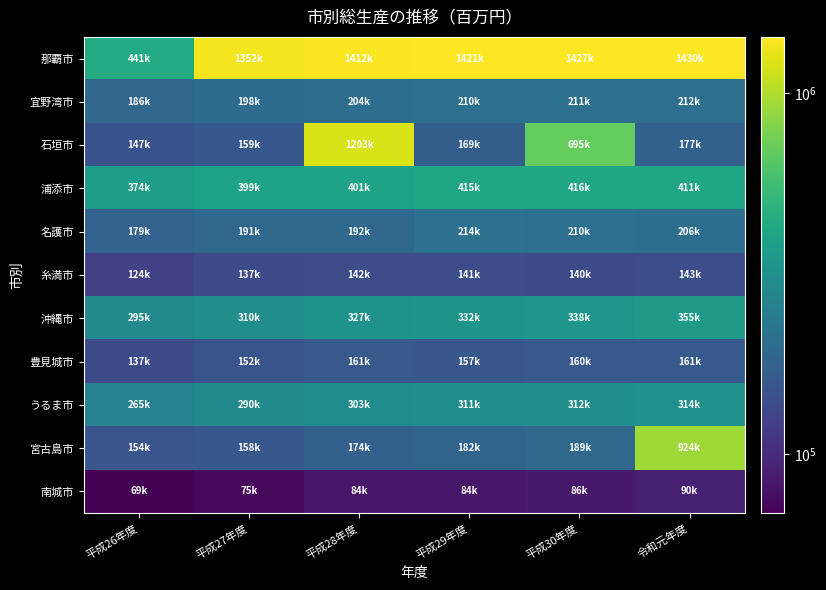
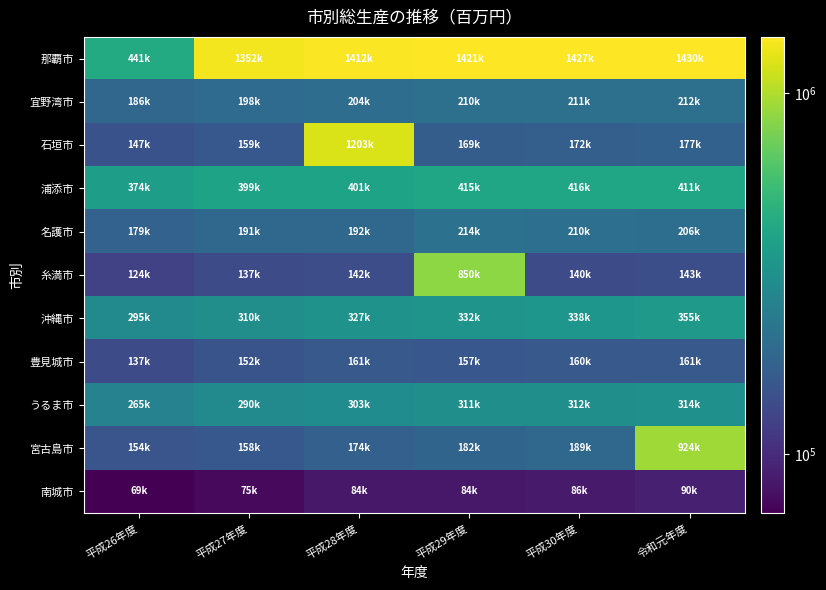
石垣市, 平成30年度: 695k -> 172k
糸満市, 平成29年度: 141k -> 850k
